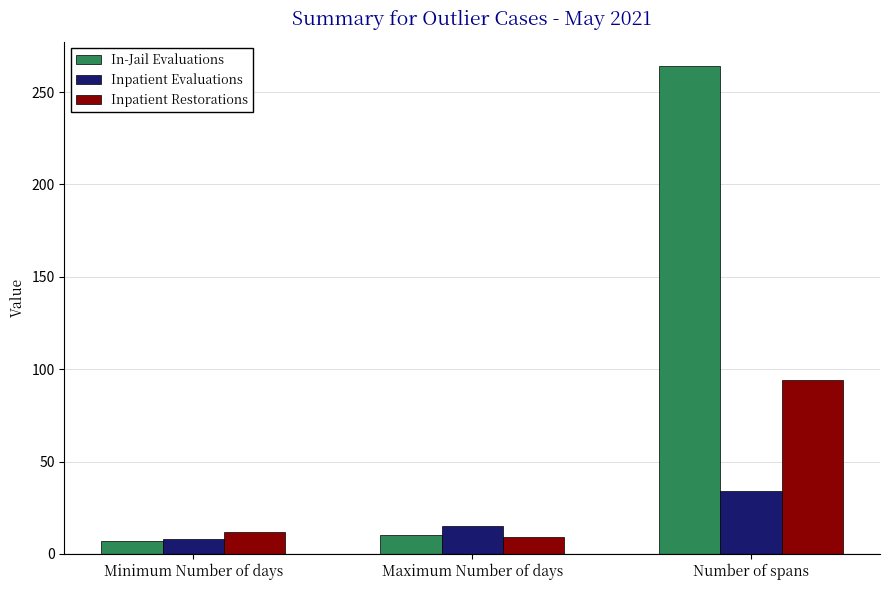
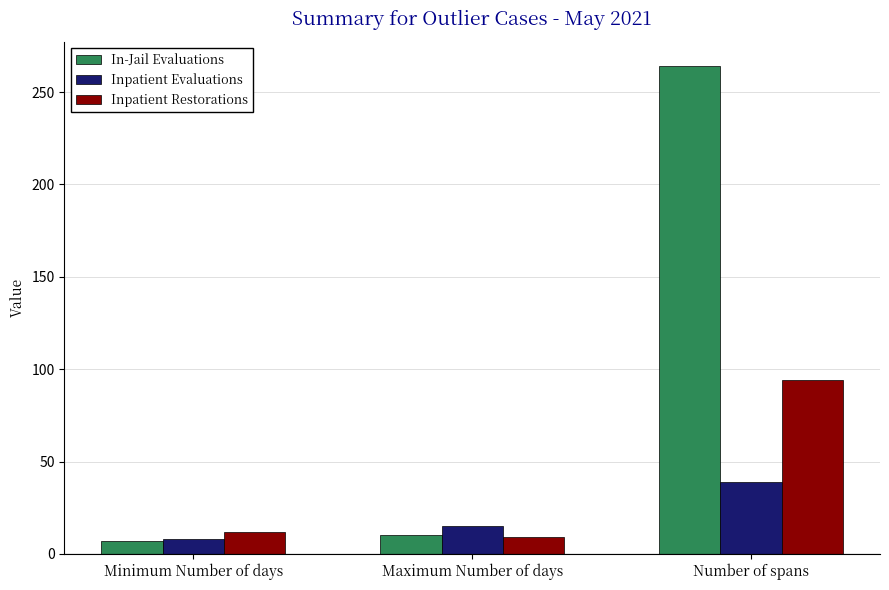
Inpatient Evaluations, Number of spans: 34 -> 39
